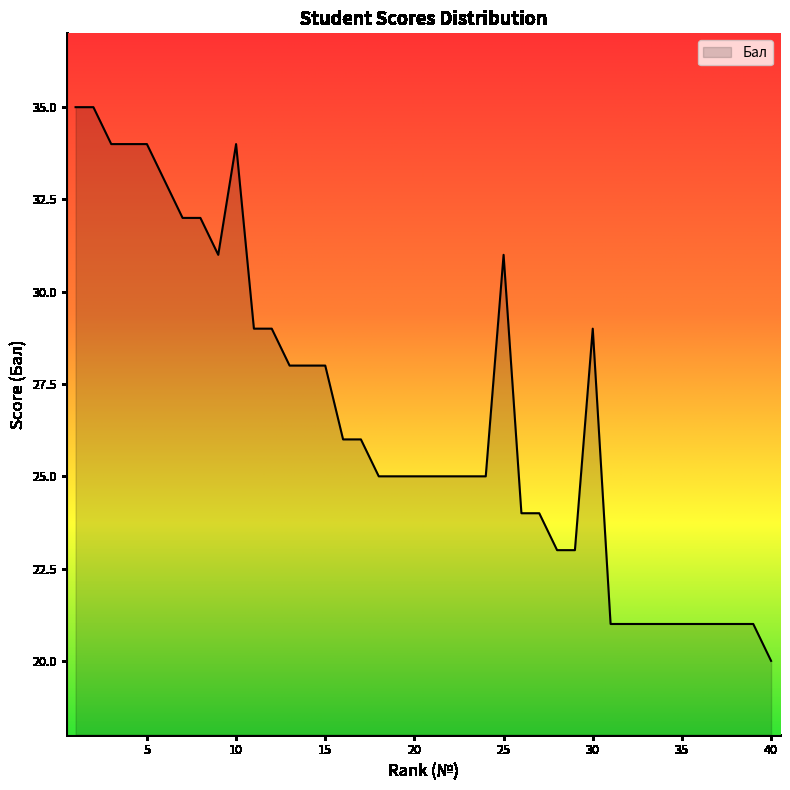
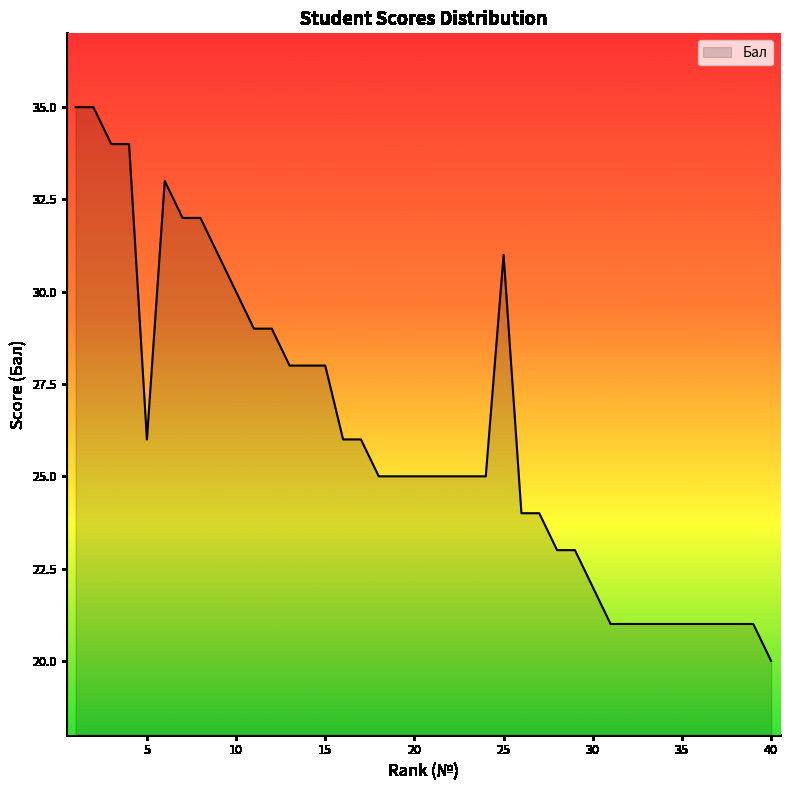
5: 34 -> 26
10: 34 -> 30
30: 29 -> 22
